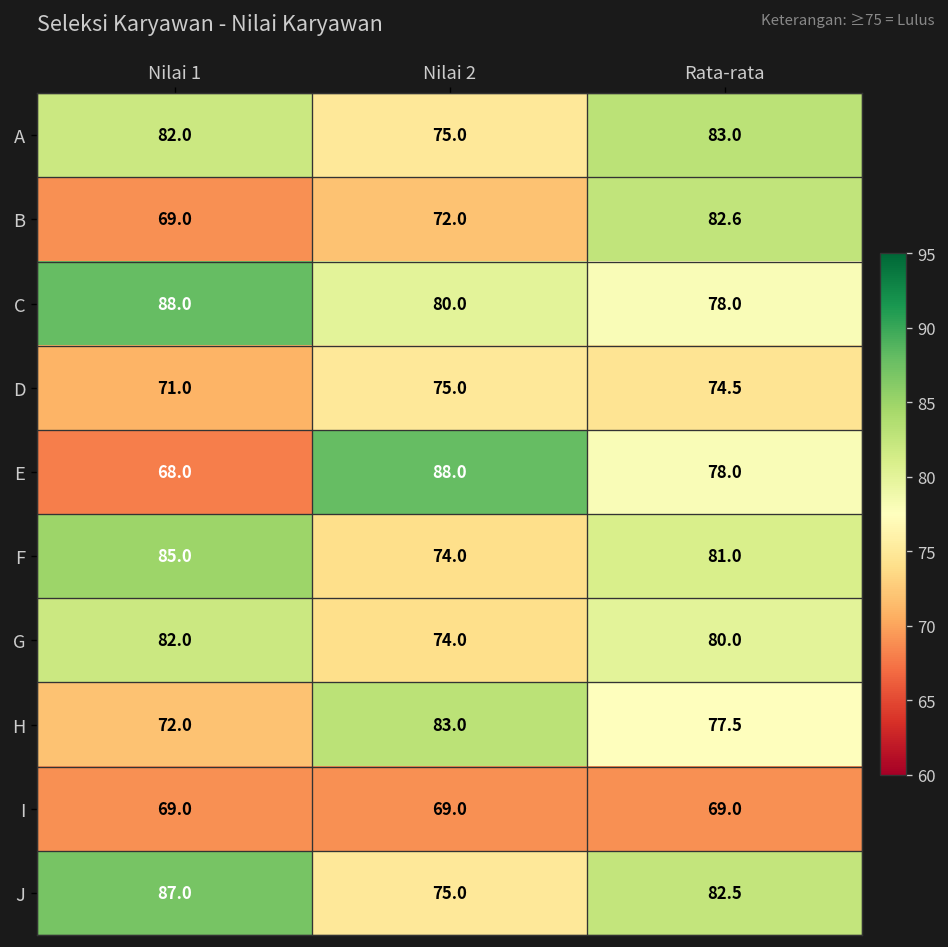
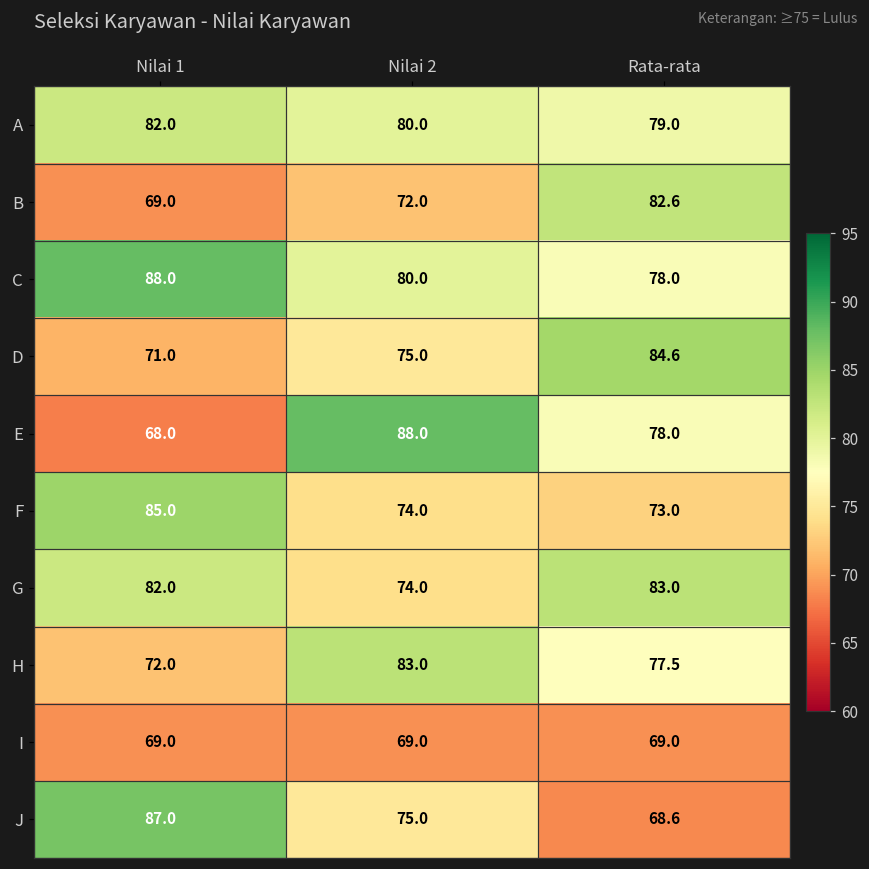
A, Nilai 2: 75.0 -> 80.0
A, Rata-rata: 83.0 -> 79.0
D, Rata-rata: 74.5 -> 84.6
F, Rata-rata: 81.0 -> 73.0
G, Rata-rata: 80.0 -> 83.0
J, Rata-rata: 82.5 -> 68.6
